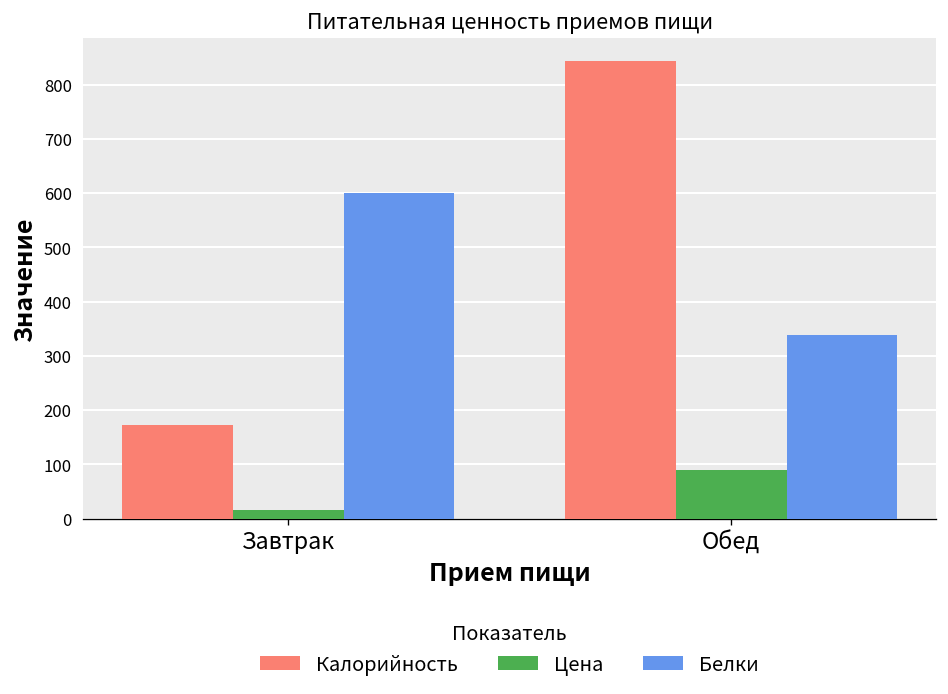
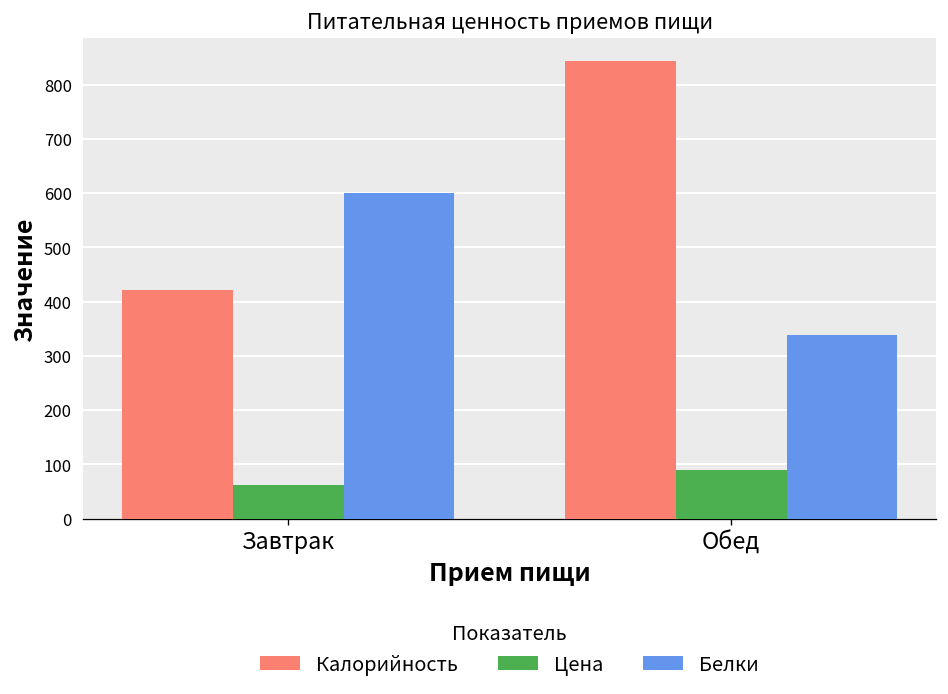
Калорийность, Завтрак: 170 -> 420
Цена, Завтрак: 20 -> 60
